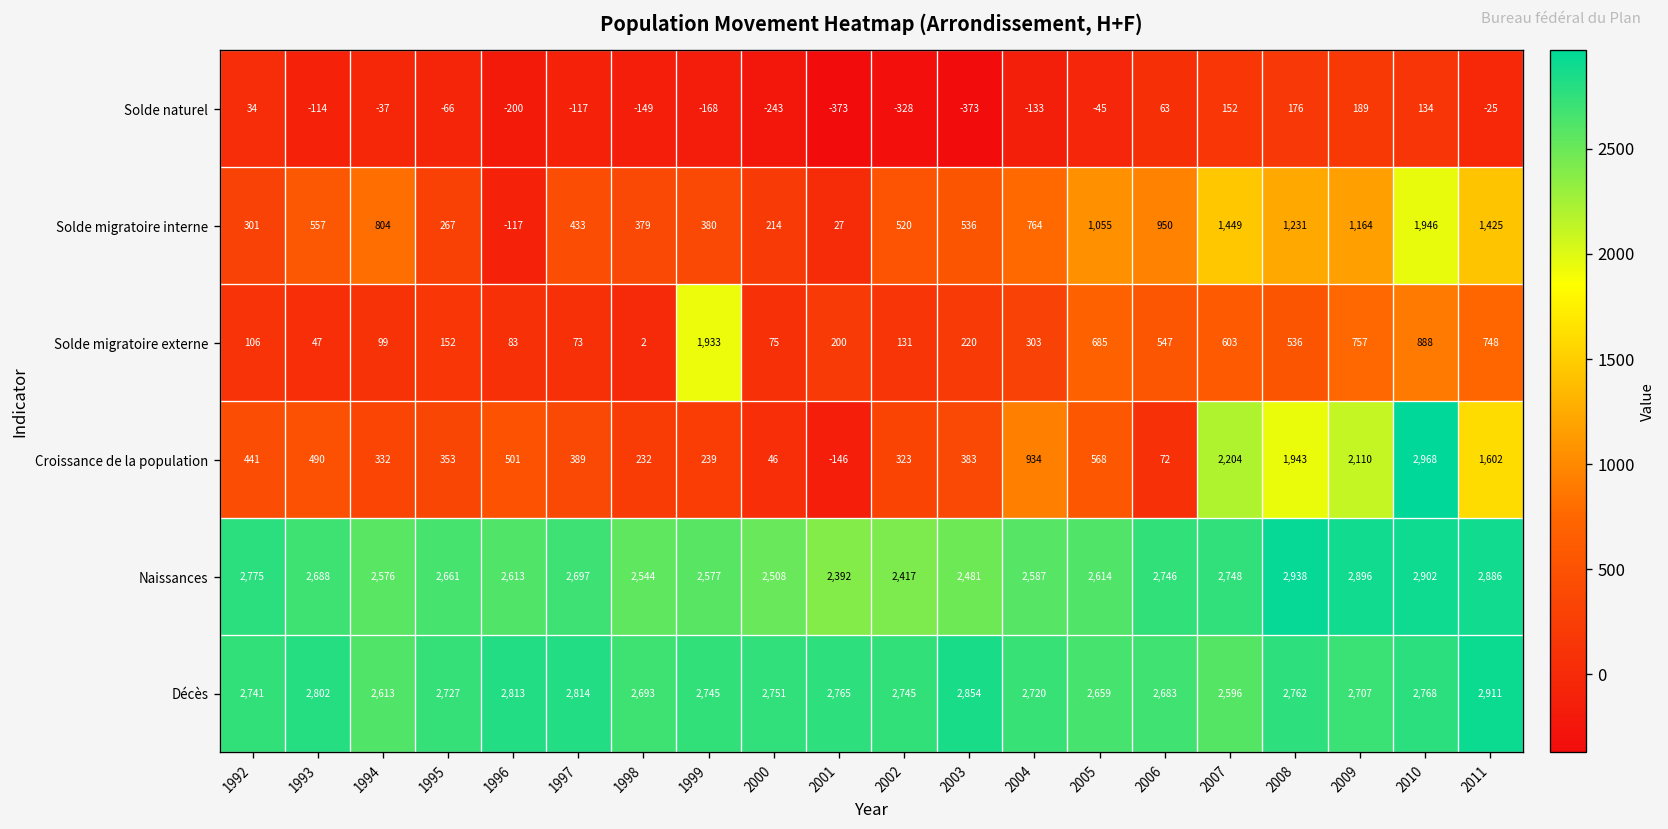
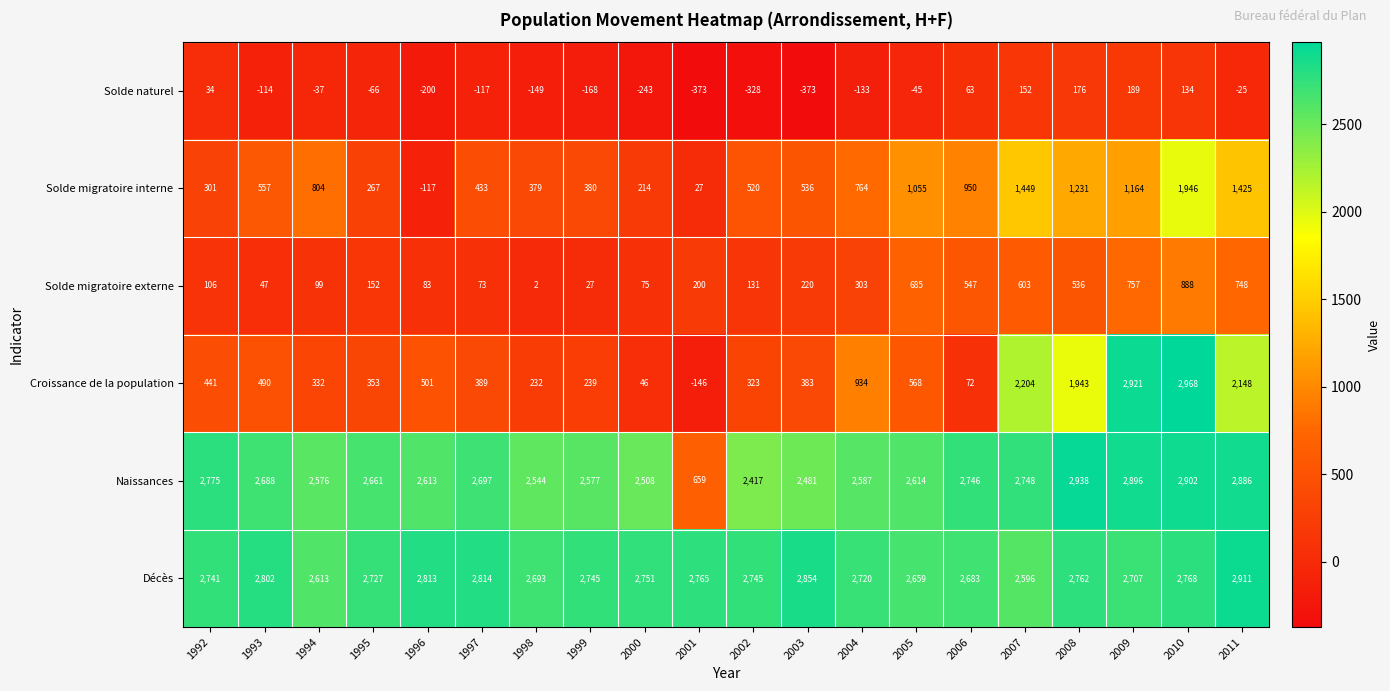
Solde migratoire externe, 1999: 1,933 -> 27
Croissance de la population, 2009: 2,110 -> 2,921
Croissance de la population, 2011: 1,602 -> 2,148
Naissances, 2001: 2,392 -> 659
